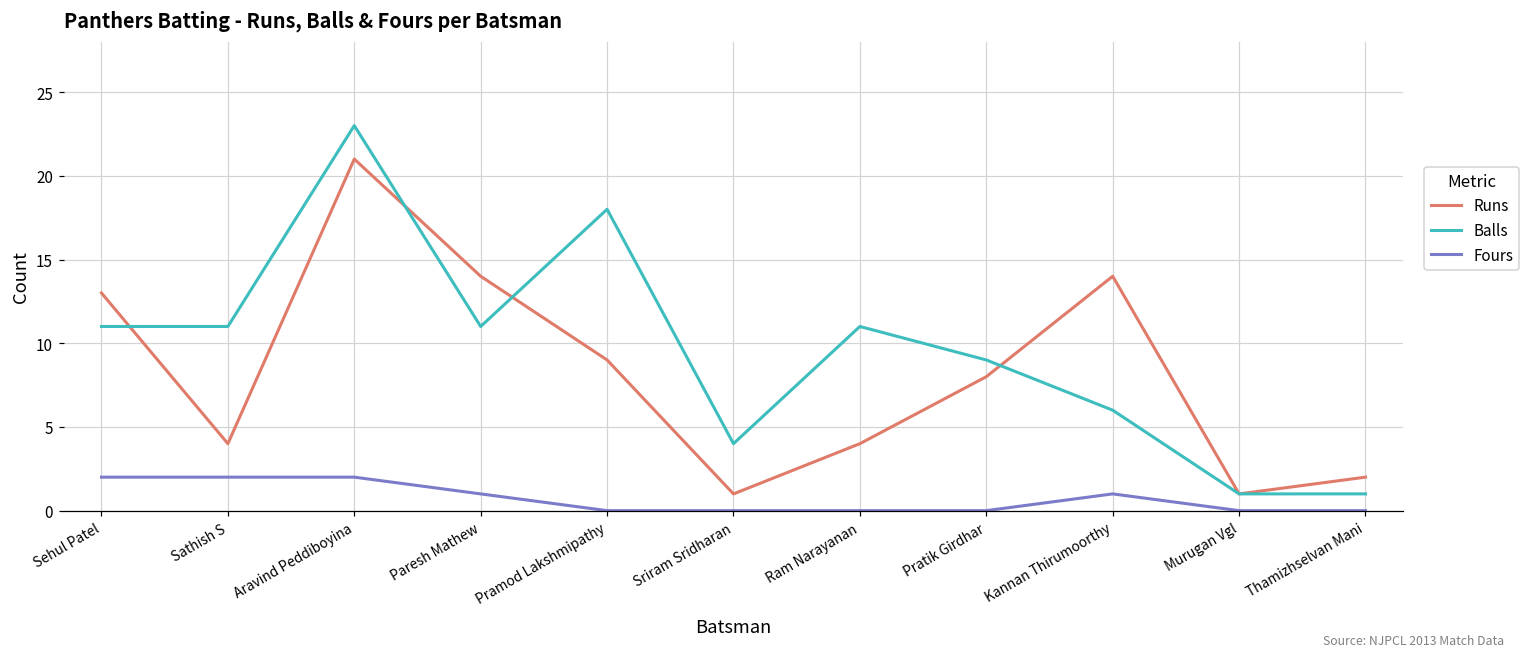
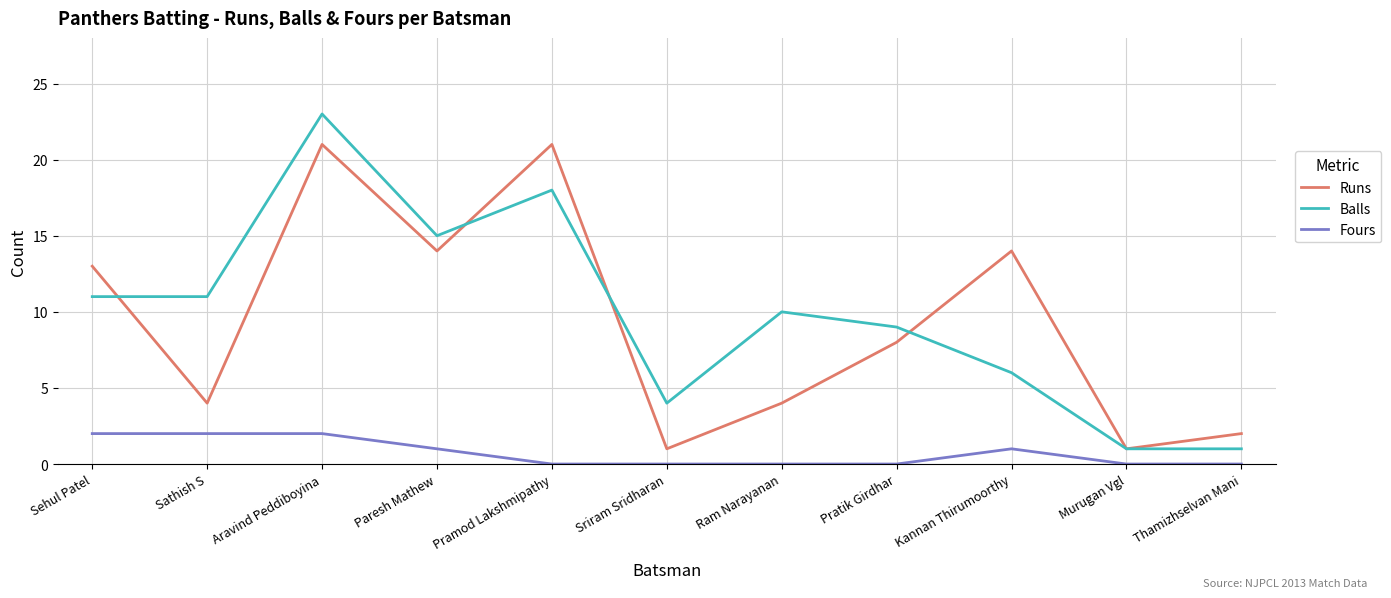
Balls, Paresh Mathew: 11 -> 15
Runs, Pramod Lakshmipathy: 9 -> 21
Balls, Ram Narayanan: 11 -> 10
